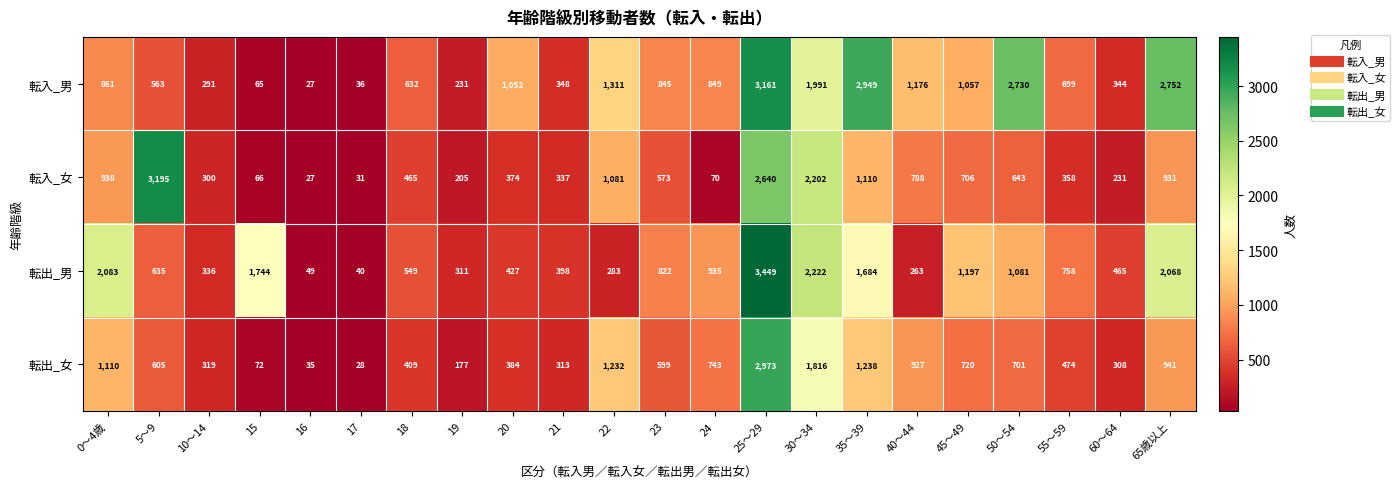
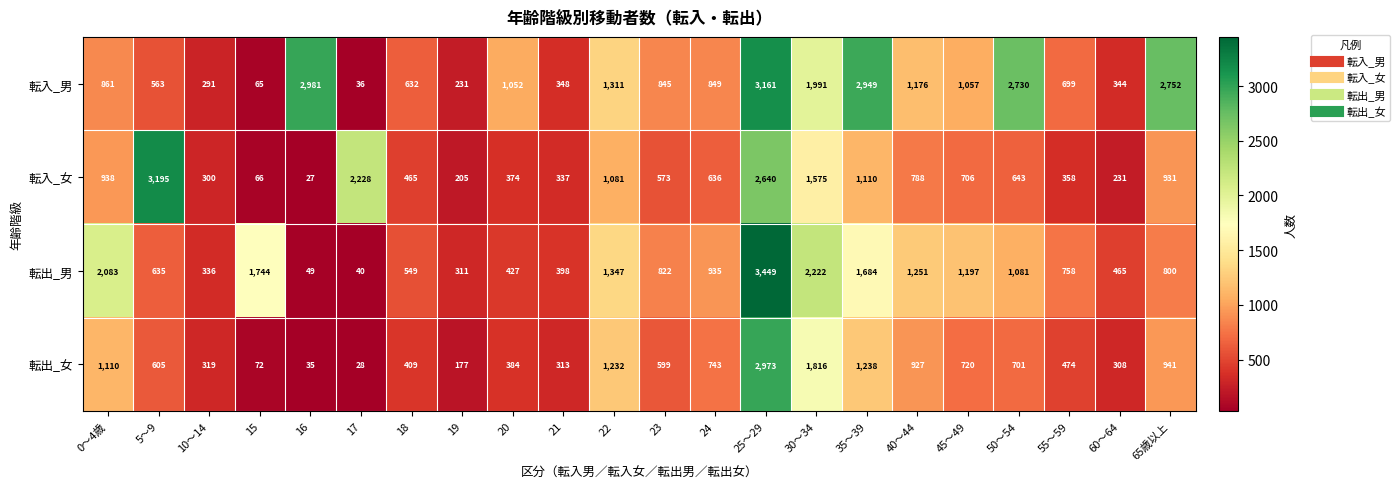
転入_男, 16: 27 -> 2,981
転入_女, 17: 31 -> 2,228
転入_女, 24: 70 -> 636
転入_女, 30～34: 2,202 -> 1,575
転出_男, 22: 283 -> 1,347
転出_男, 40～44: 263 -> 1,251
転出_男, 65歳以上: 2,068 -> 800
